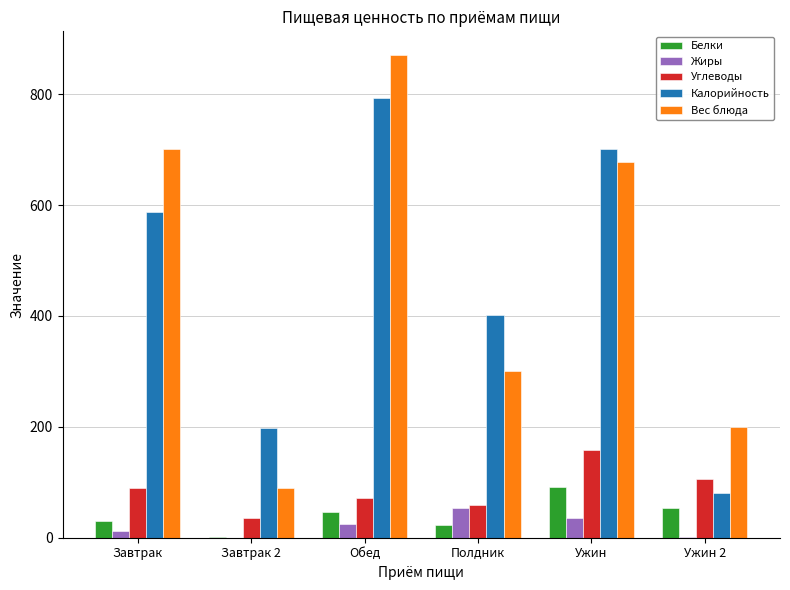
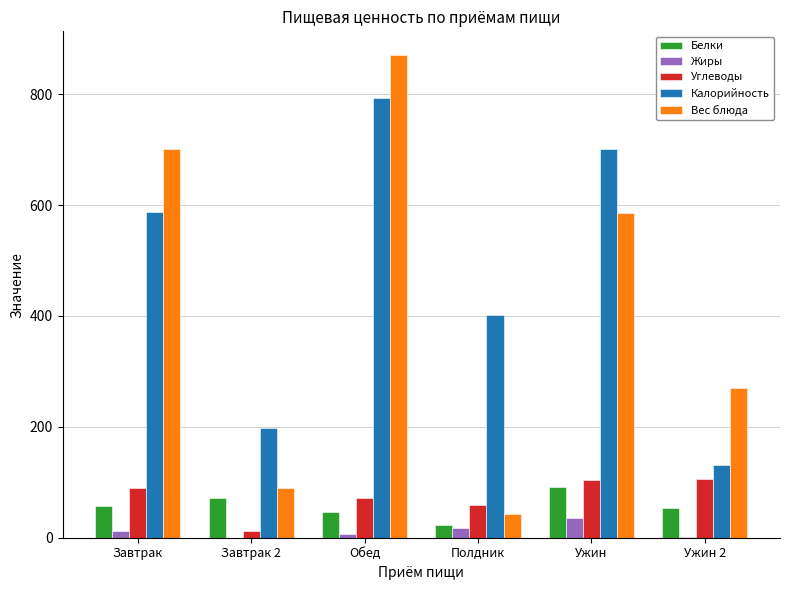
Белки, Завтрак: 30 -> 60
Белки, Завтрак 2: 0 -> 70
Углеводы, Завтрак 2: 40 -> 10
Жиры, Обед: 20 -> 10
Жиры, Полдник: 50 -> 20
Вес блюда, Полдник: 300 -> 40
Углеводы, Ужин: 160 -> 100
Вес блюда, Ужин: 680 -> 590
Калорийность, Ужин 2: 80 -> 130
Вес блюда, Ужин 2: 200 -> 270
